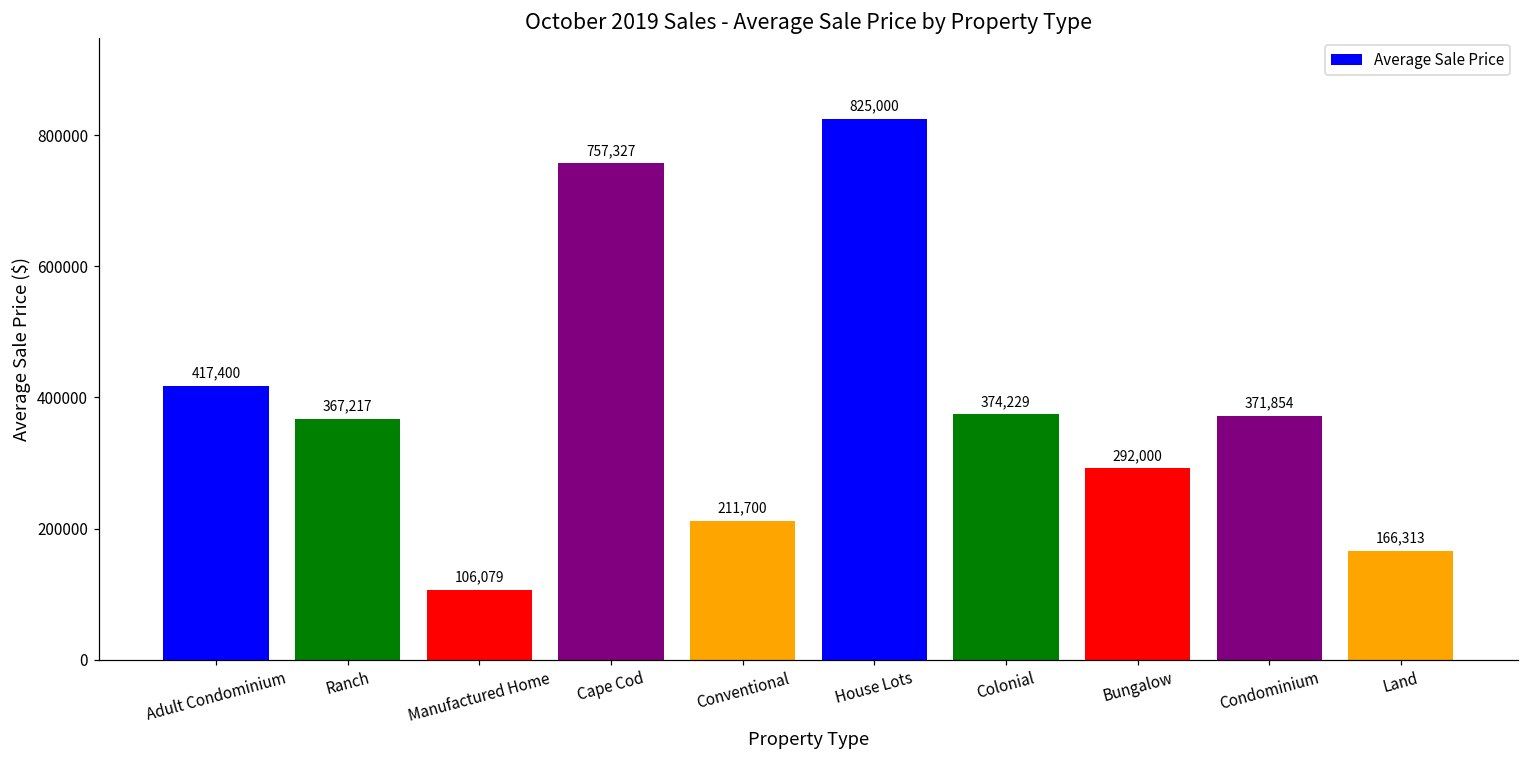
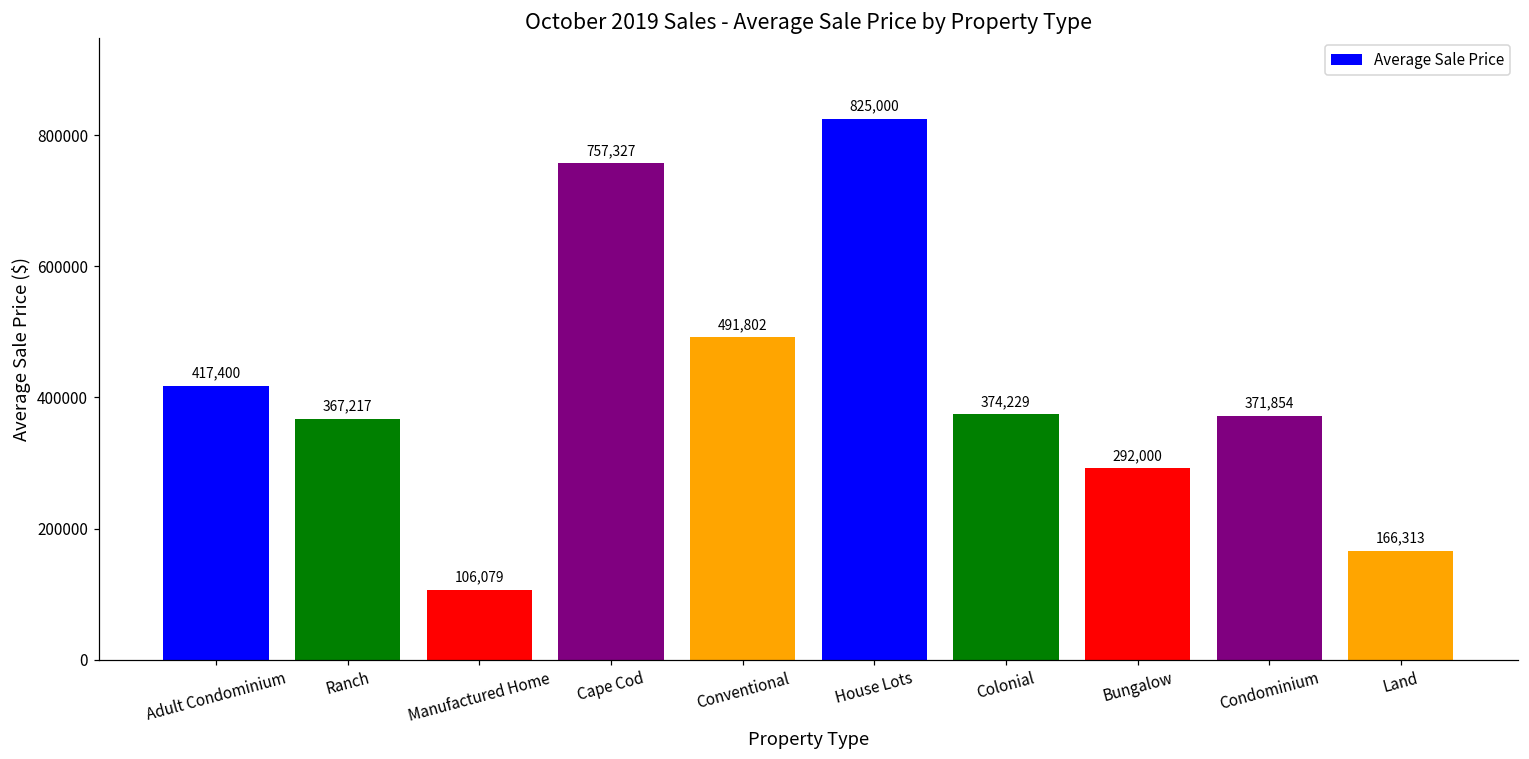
Conventional: 211,700 -> 491,802
